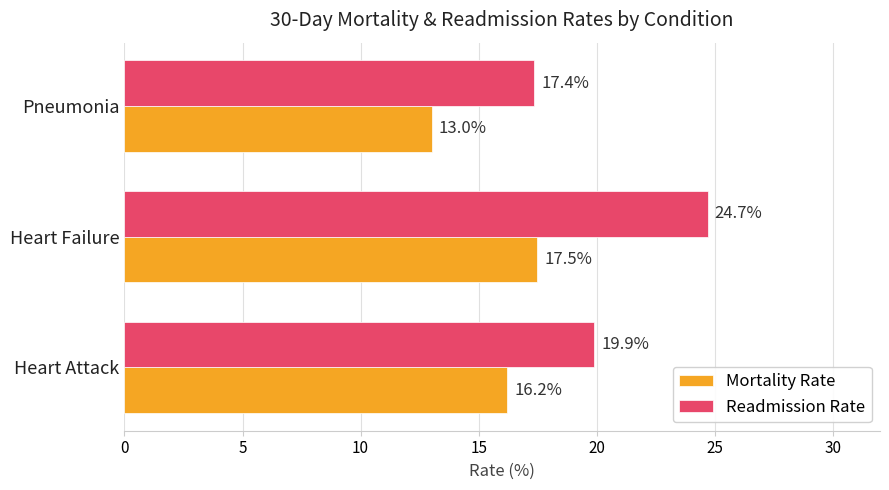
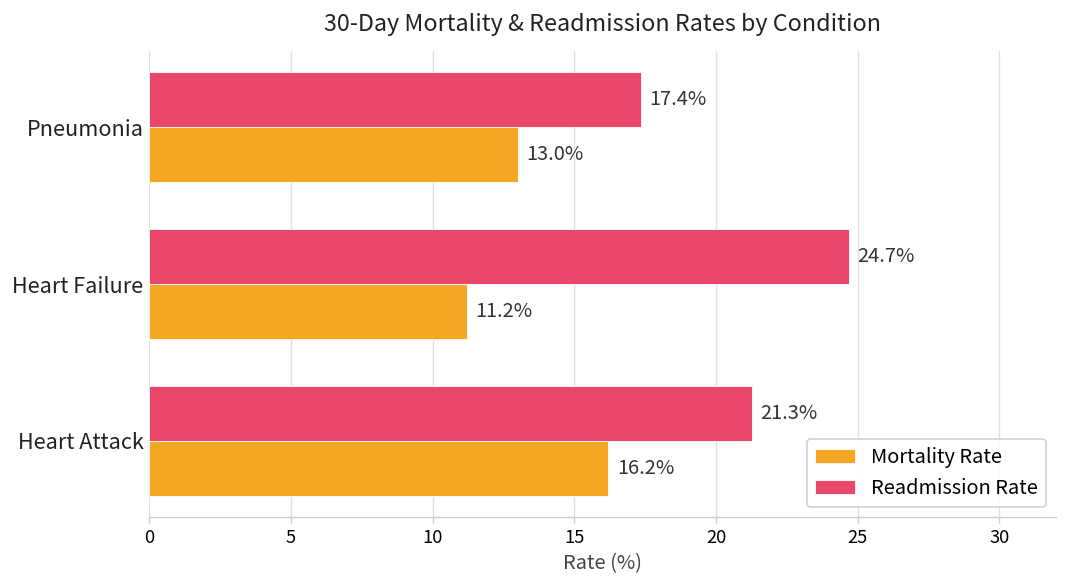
Mortality Rate, Heart Failure: 17.5% -> 11.2%
Readmission Rate, Heart Attack: 19.9% -> 21.3%
